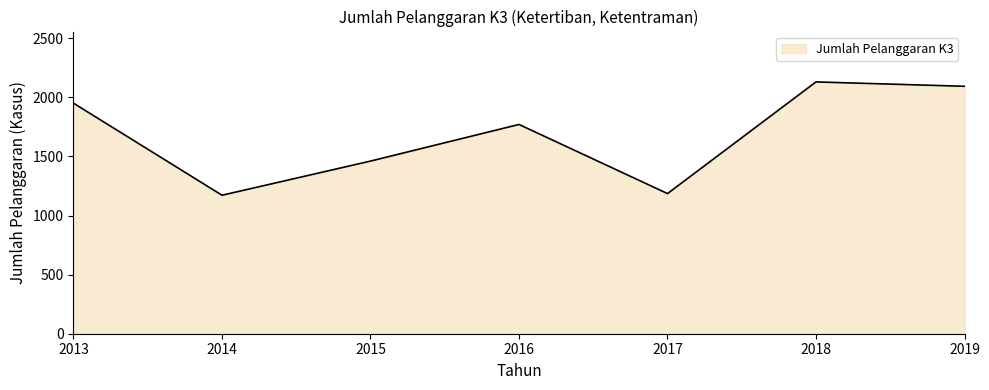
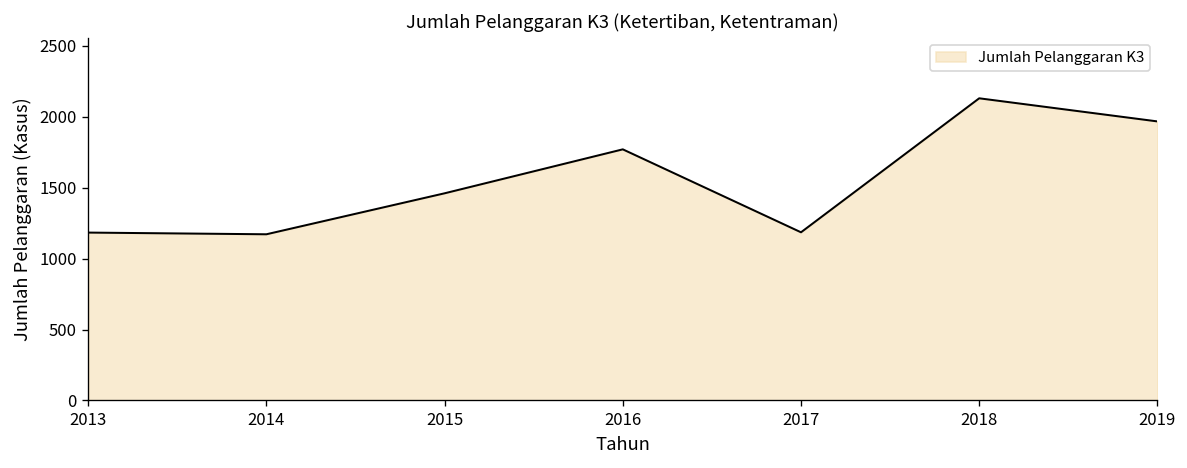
2013: 1950 -> 1180
2019: 2090 -> 1970
